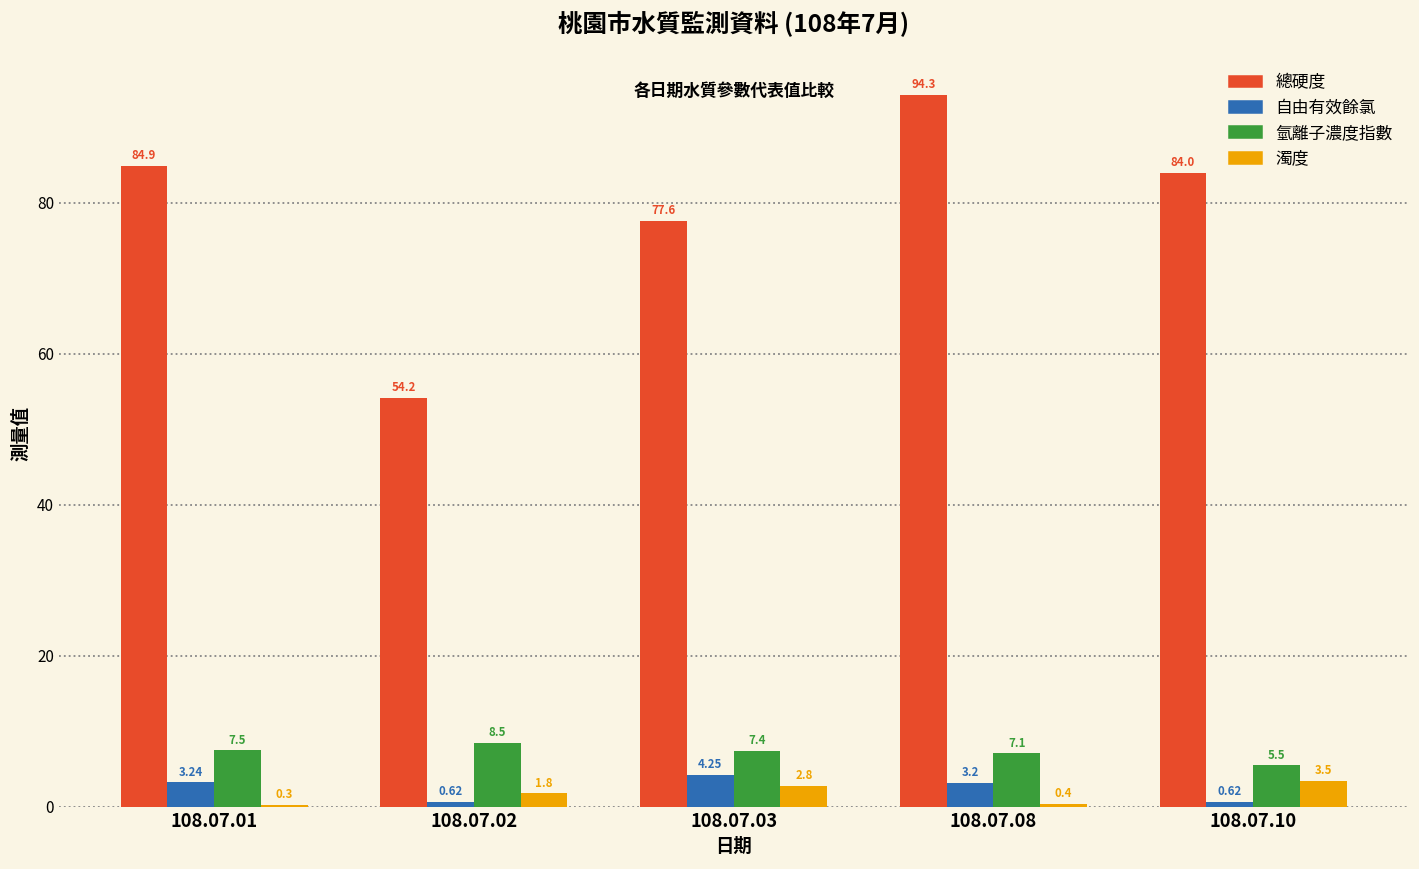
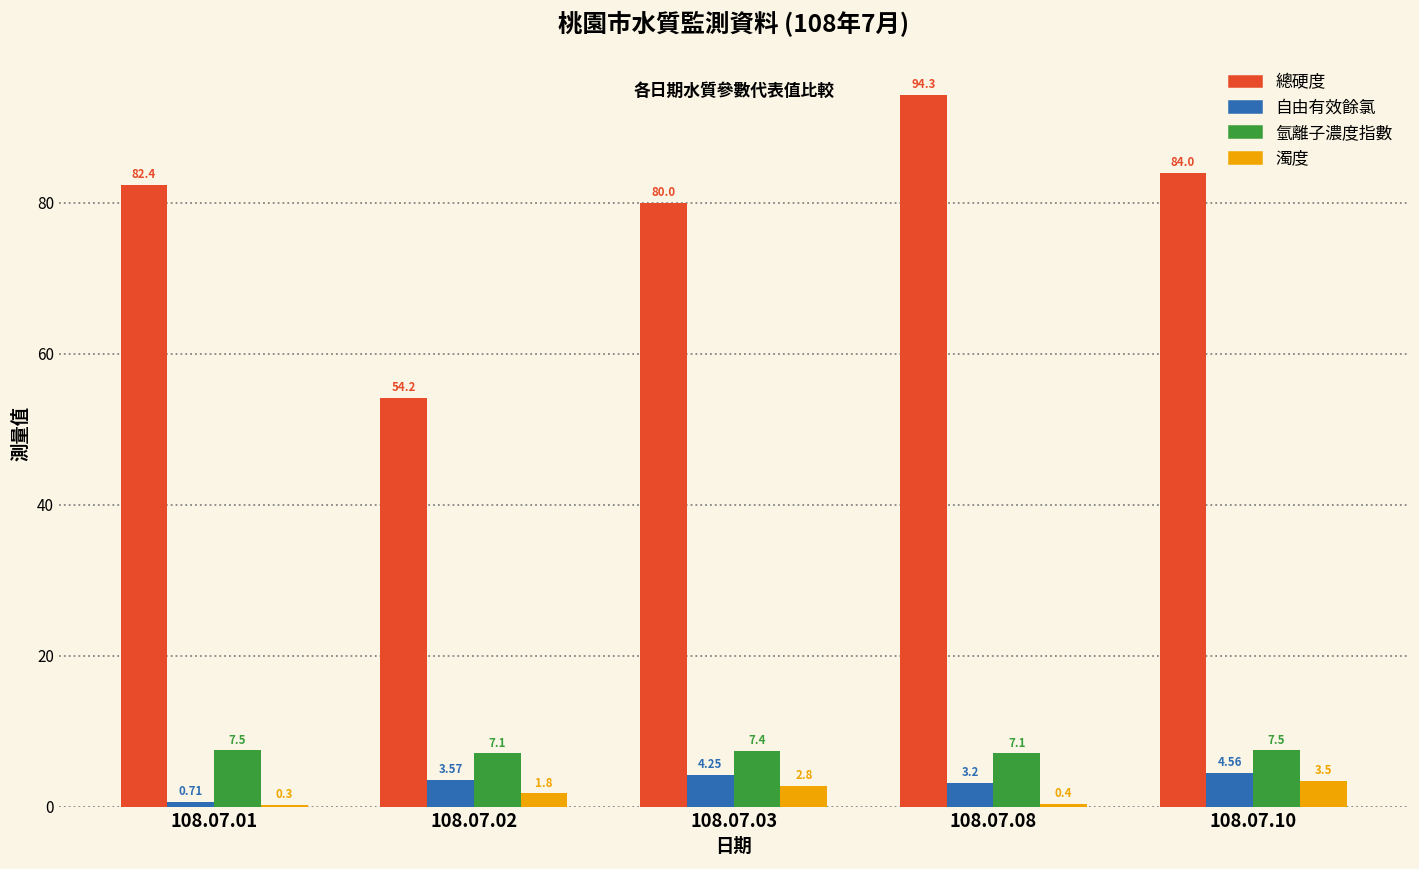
總硬度, 108.07.01: 84.9 -> 82.4
自由有效餘氯, 108.07.01: 3.24 -> 0.71
自由有效餘氯, 108.07.02: 0.62 -> 3.57
氫離子濃度指數, 108.07.02: 8.5 -> 7.1
總硬度, 108.07.03: 77.6 -> 80.0
自由有效餘氯, 108.07.10: 0.62 -> 4.56
氫離子濃度指數, 108.07.10: 5.5 -> 7.5
